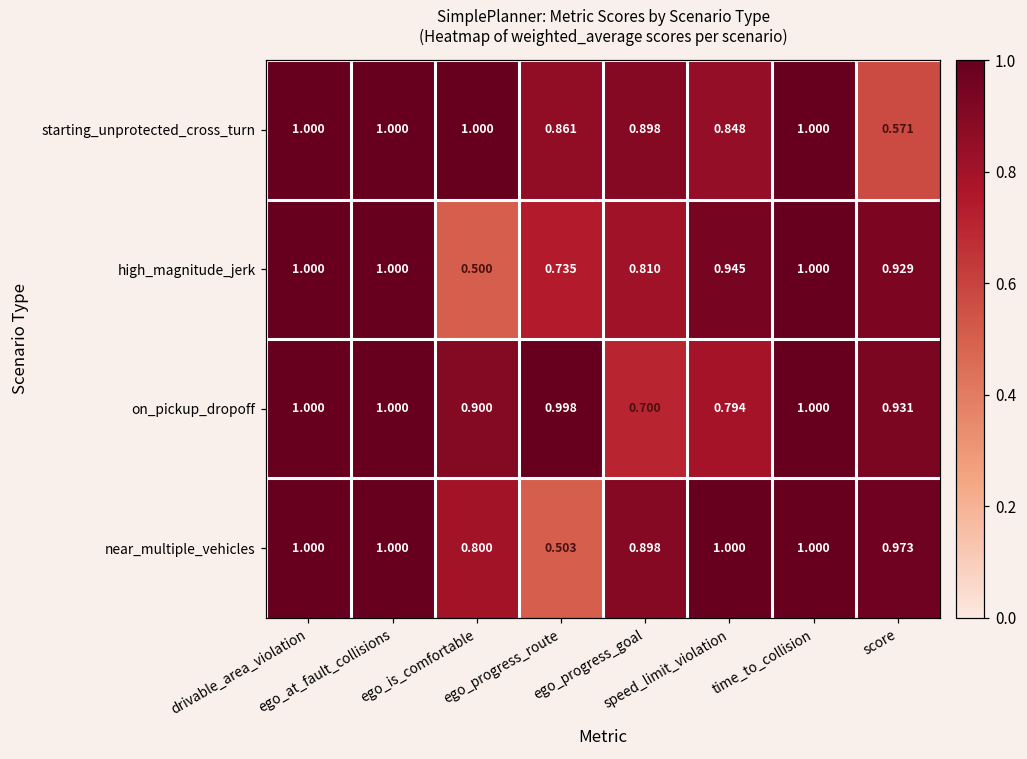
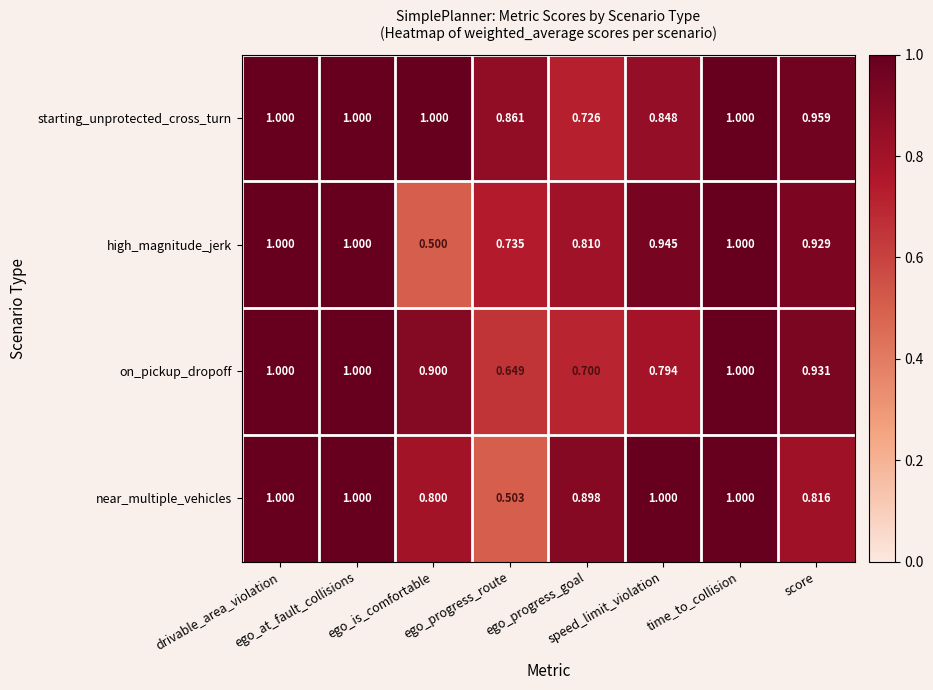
starting_unprotected_cross_turn, ego_progress_goal: 0.898 -> 0.726
starting_unprotected_cross_turn, score: 0.571 -> 0.959
on_pickup_dropoff, ego_progress_route: 0.998 -> 0.649
near_multiple_vehicles, score: 0.973 -> 0.816
